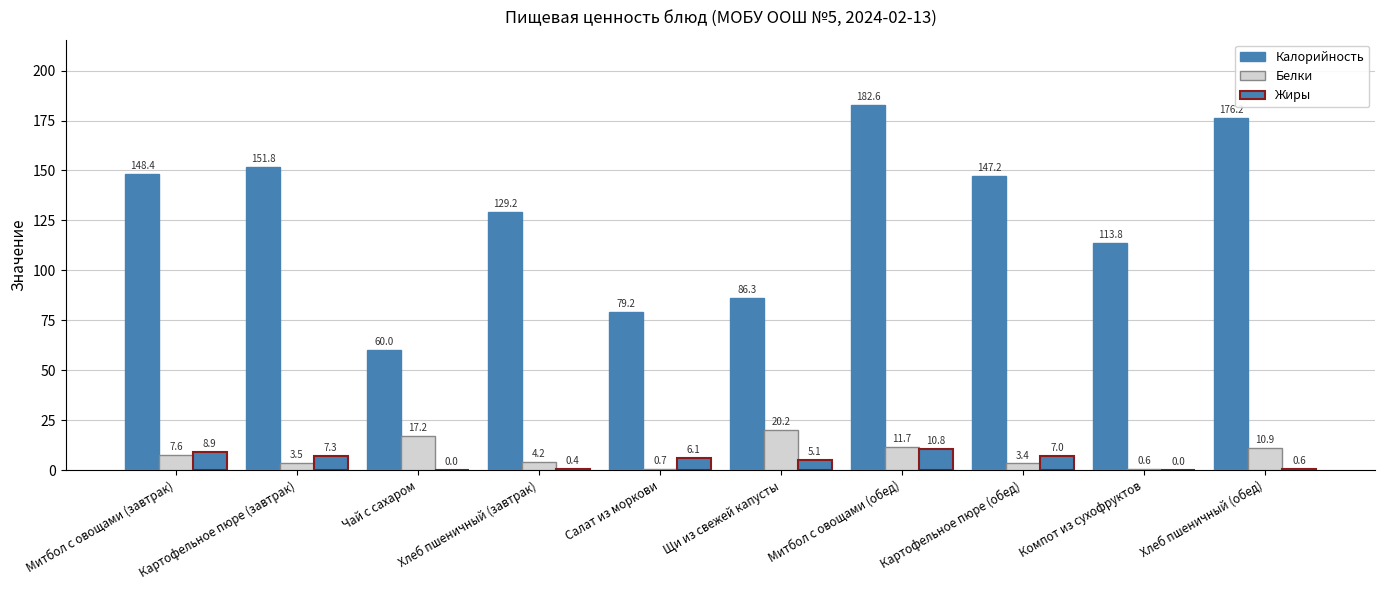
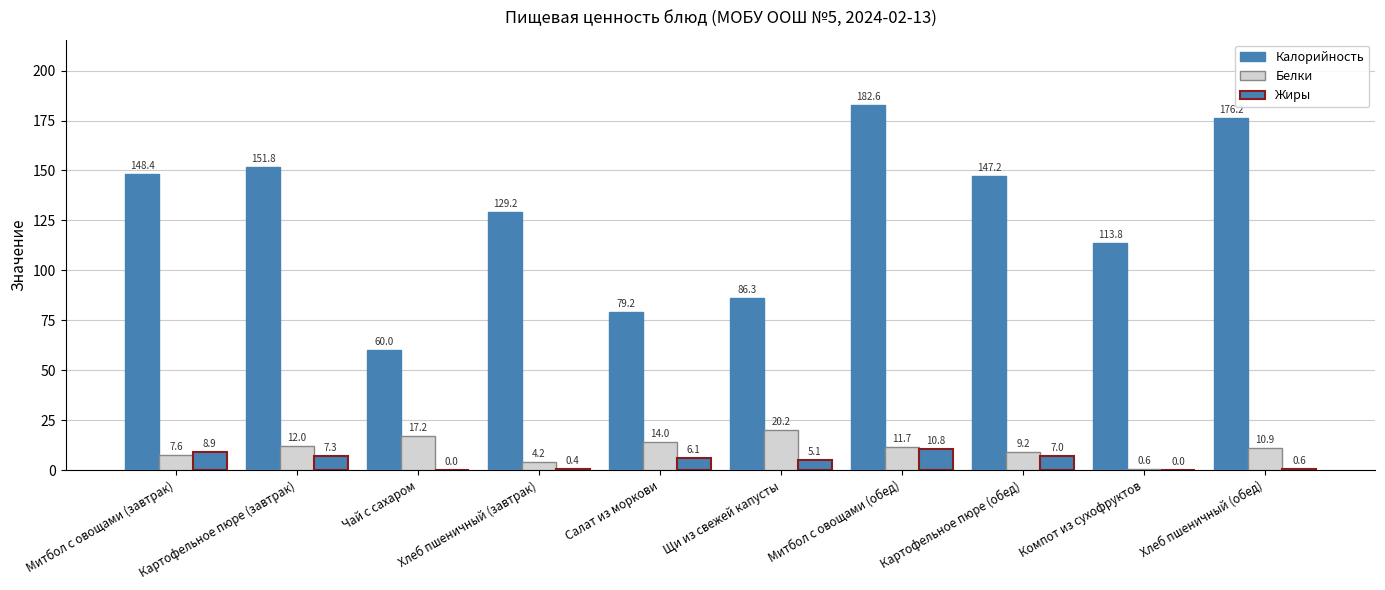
Белки, Картофельное пюре (завтрак): 3.5 -> 12.0
Белки, Салат из моркови: 0.7 -> 14.0
Белки, Картофельное пюре (обед): 3.4 -> 9.2
